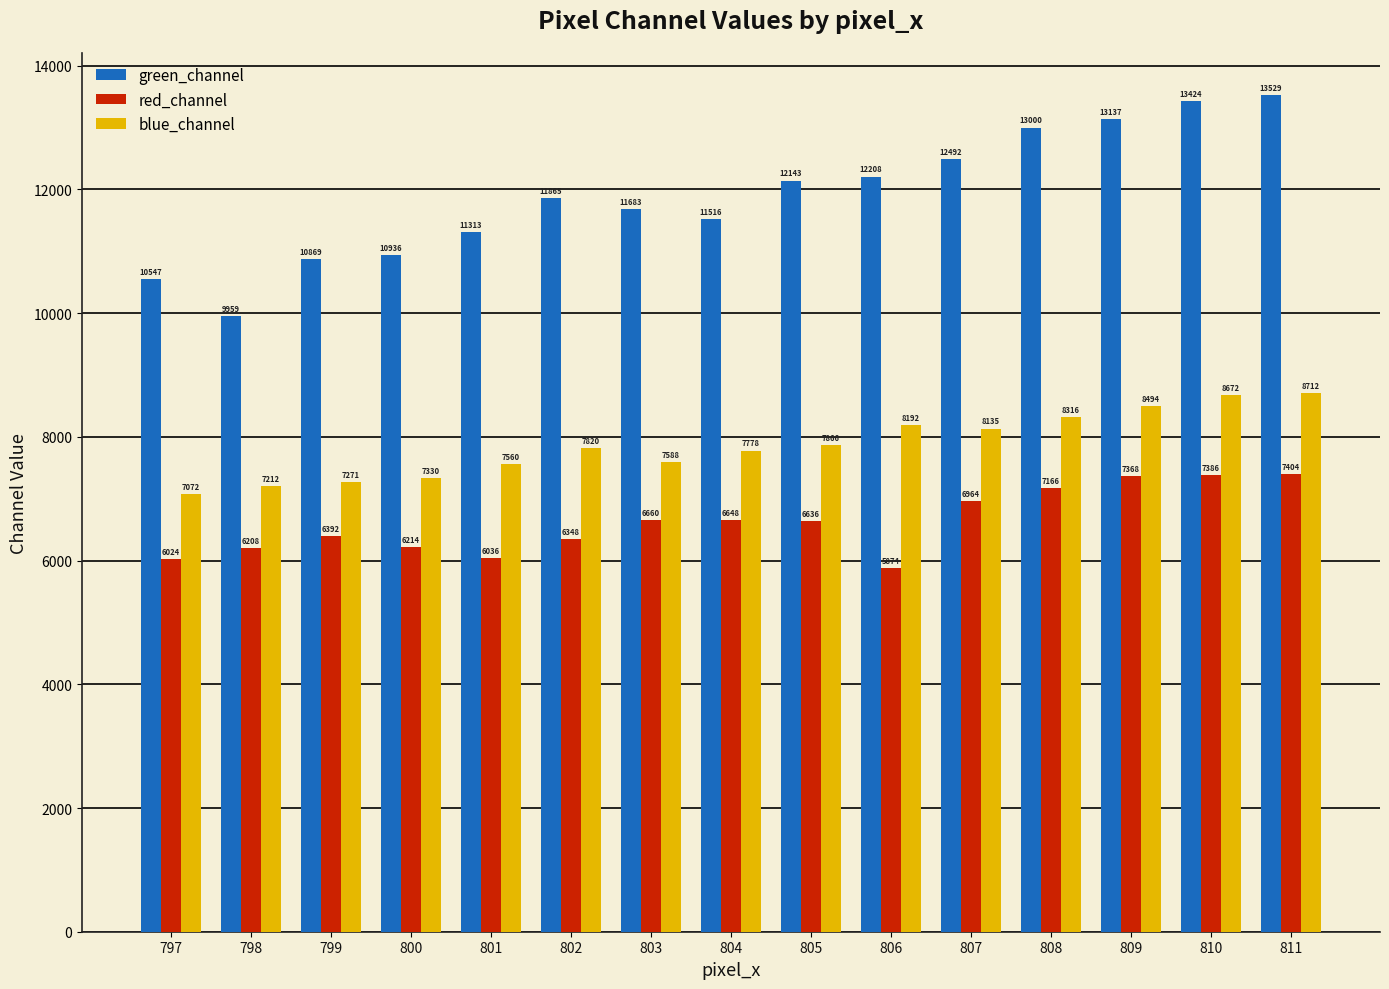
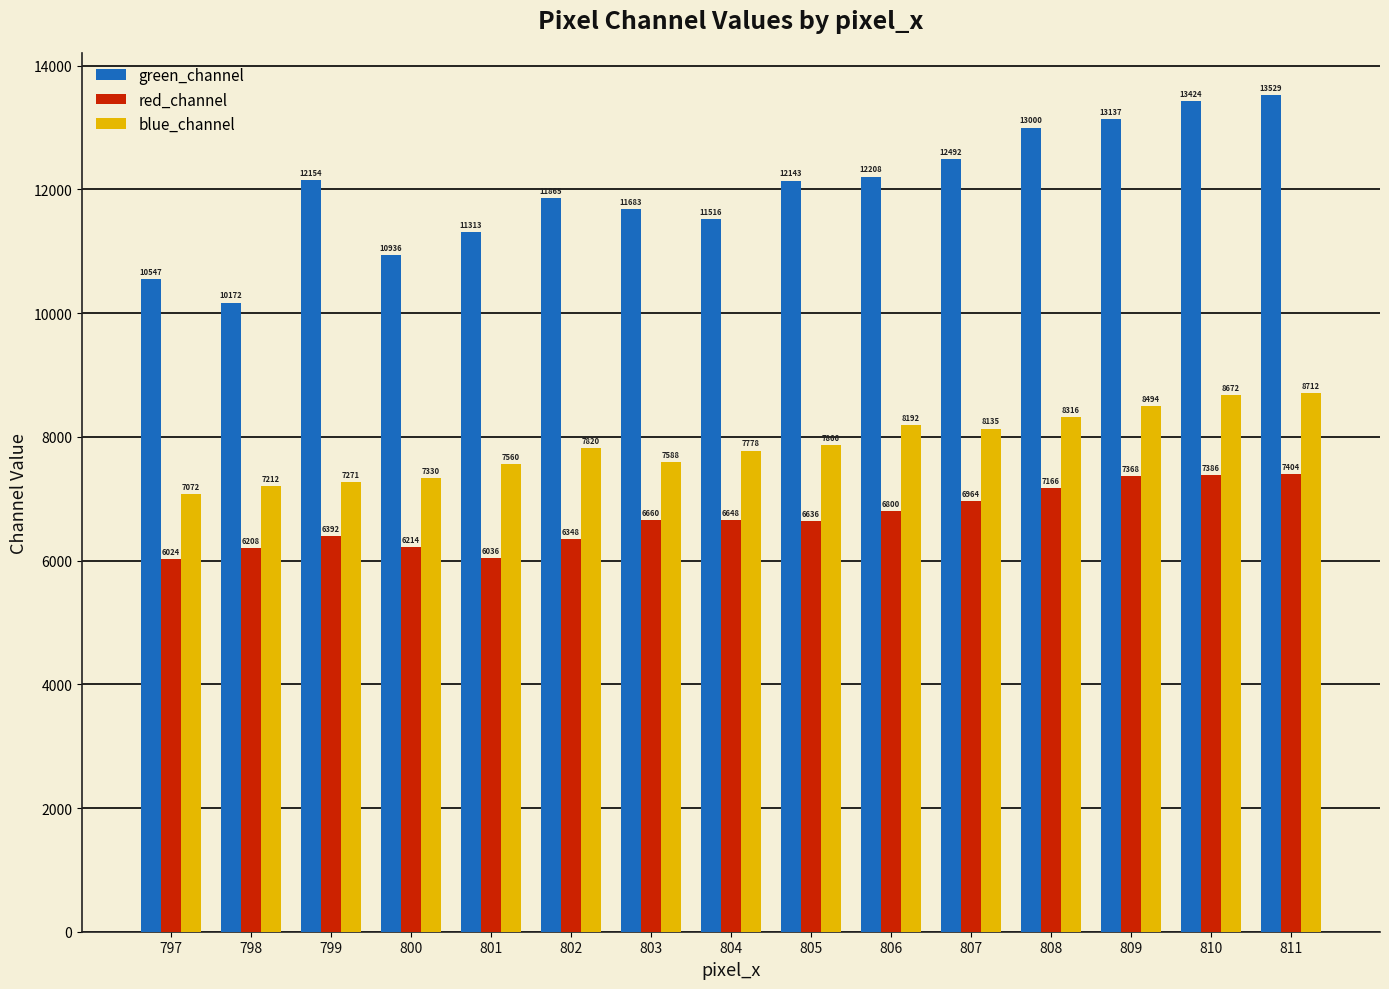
green_channel, 798: 9959 -> 10172
green_channel, 799: 10869 -> 12154
red_channel, 806: 5874 -> 6800
